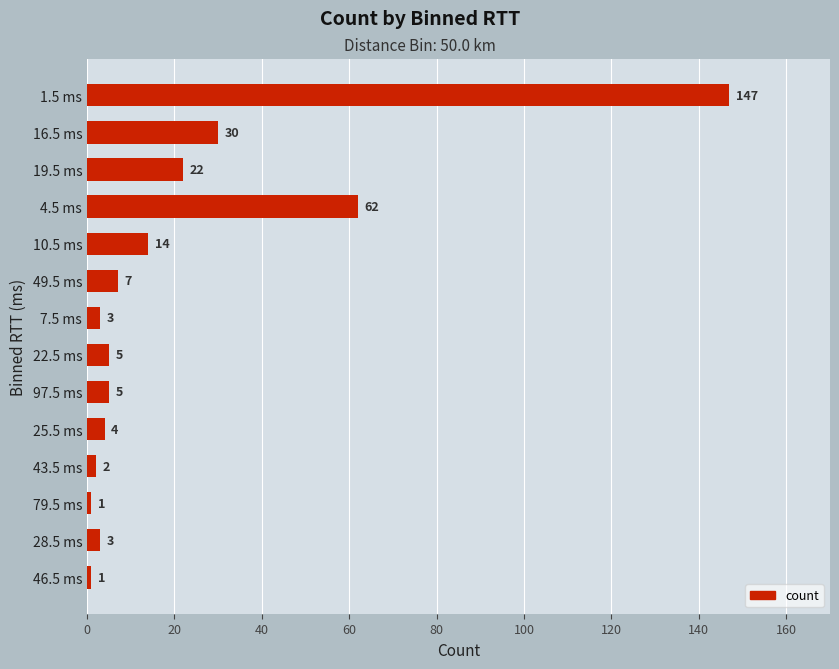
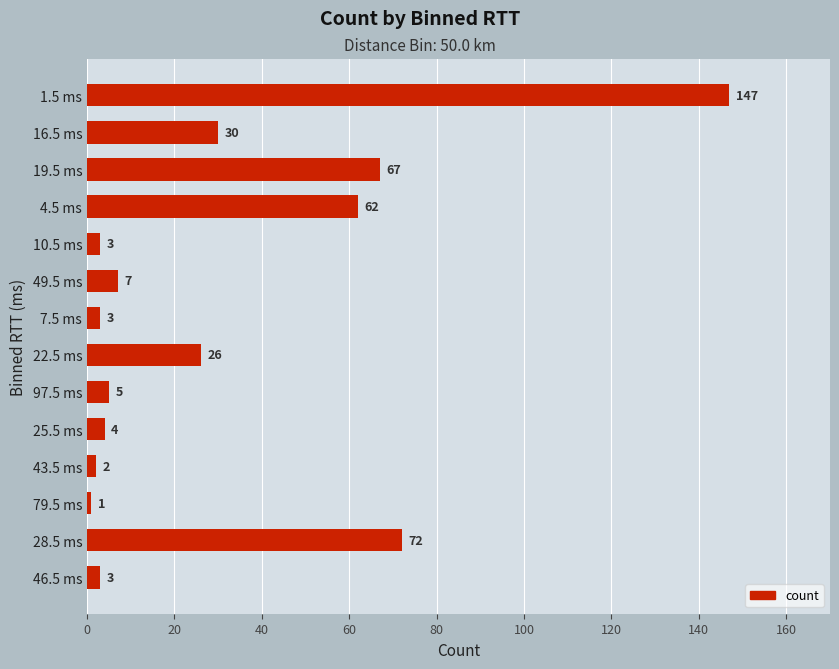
19.5 ms: 22 -> 67
10.5 ms: 14 -> 3
22.5 ms: 5 -> 26
28.5 ms: 3 -> 72
46.5 ms: 1 -> 3
